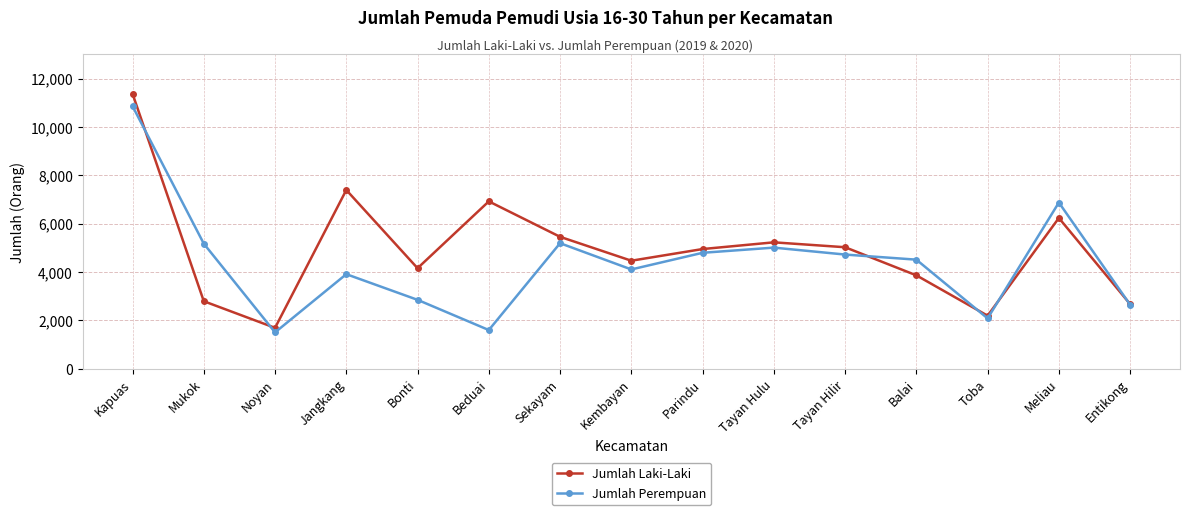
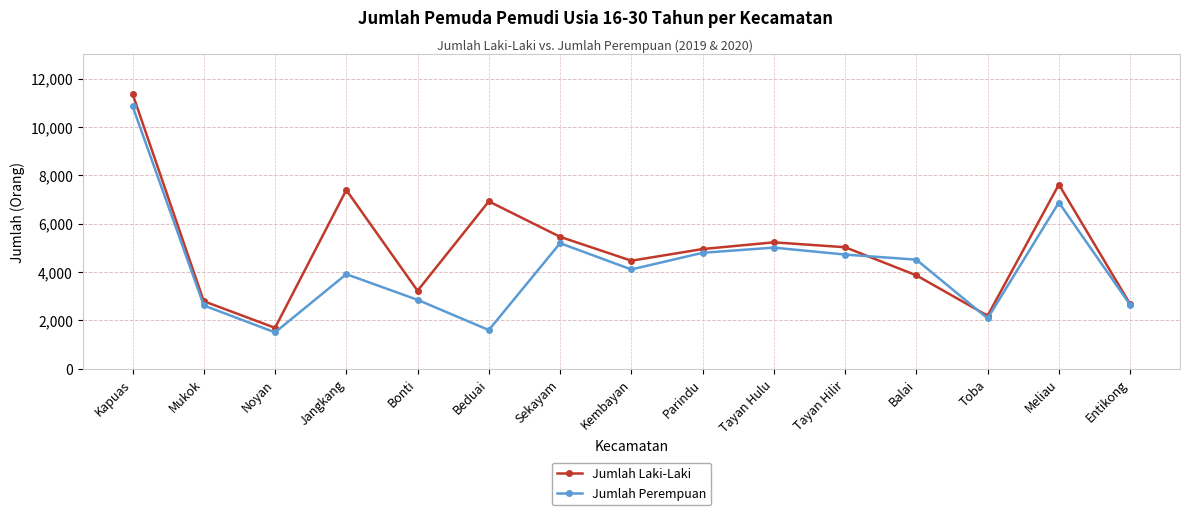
Jumlah Perempuan, Mukok: 5,200 -> 2,600
Jumlah Laki-Laki, Bonti: 4,200 -> 3,200
Jumlah Laki-Laki, Meliau: 6,200 -> 7,600
